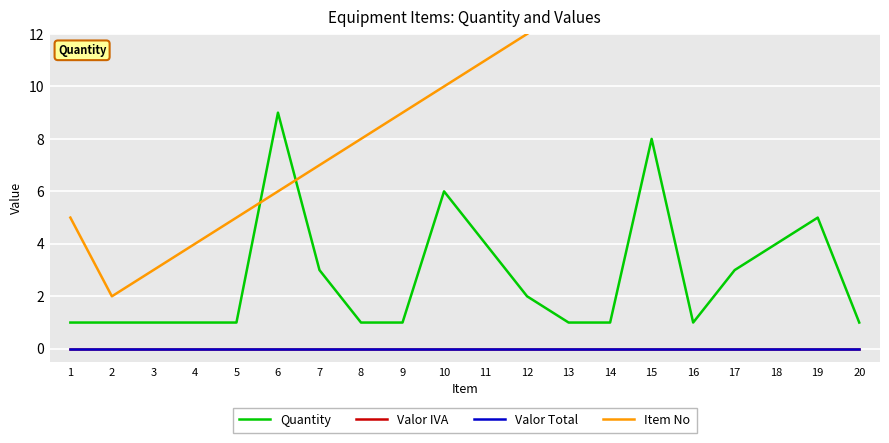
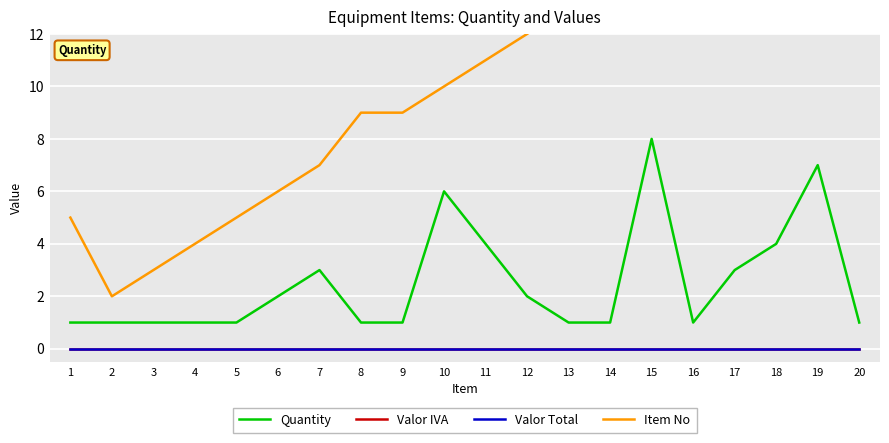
Quantity, 6: 9 -> 2
Item No, 8: 8 -> 9
Quantity, 19: 5 -> 7
